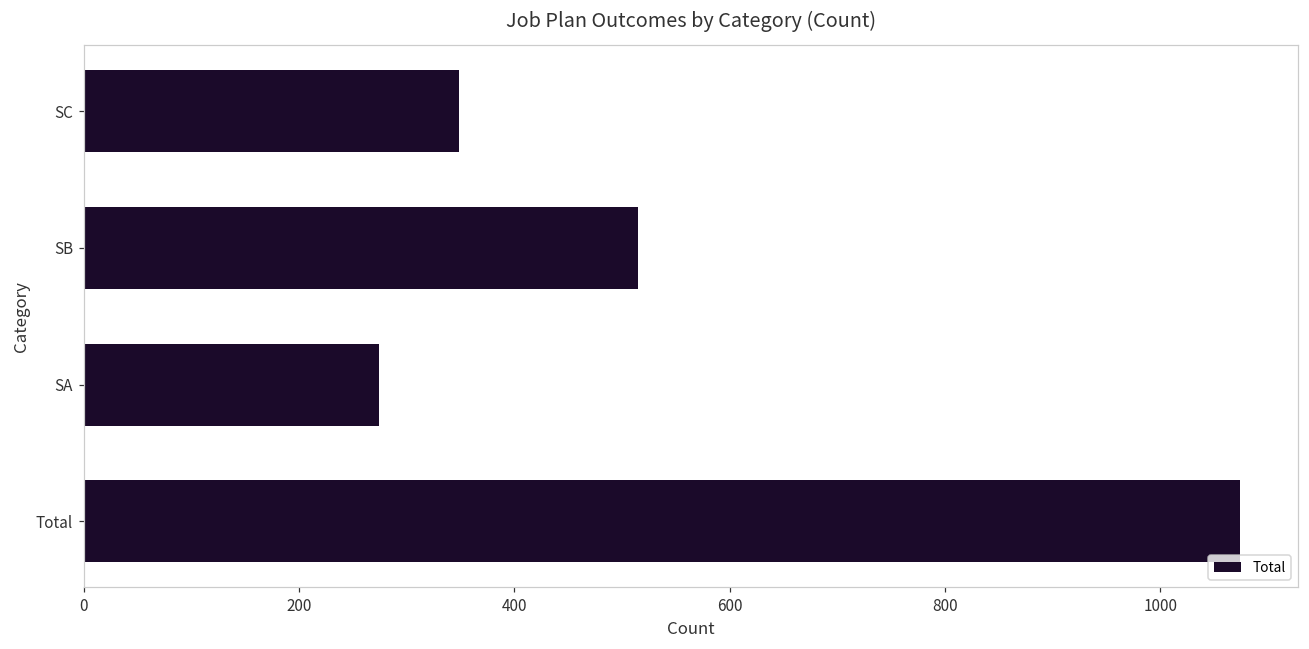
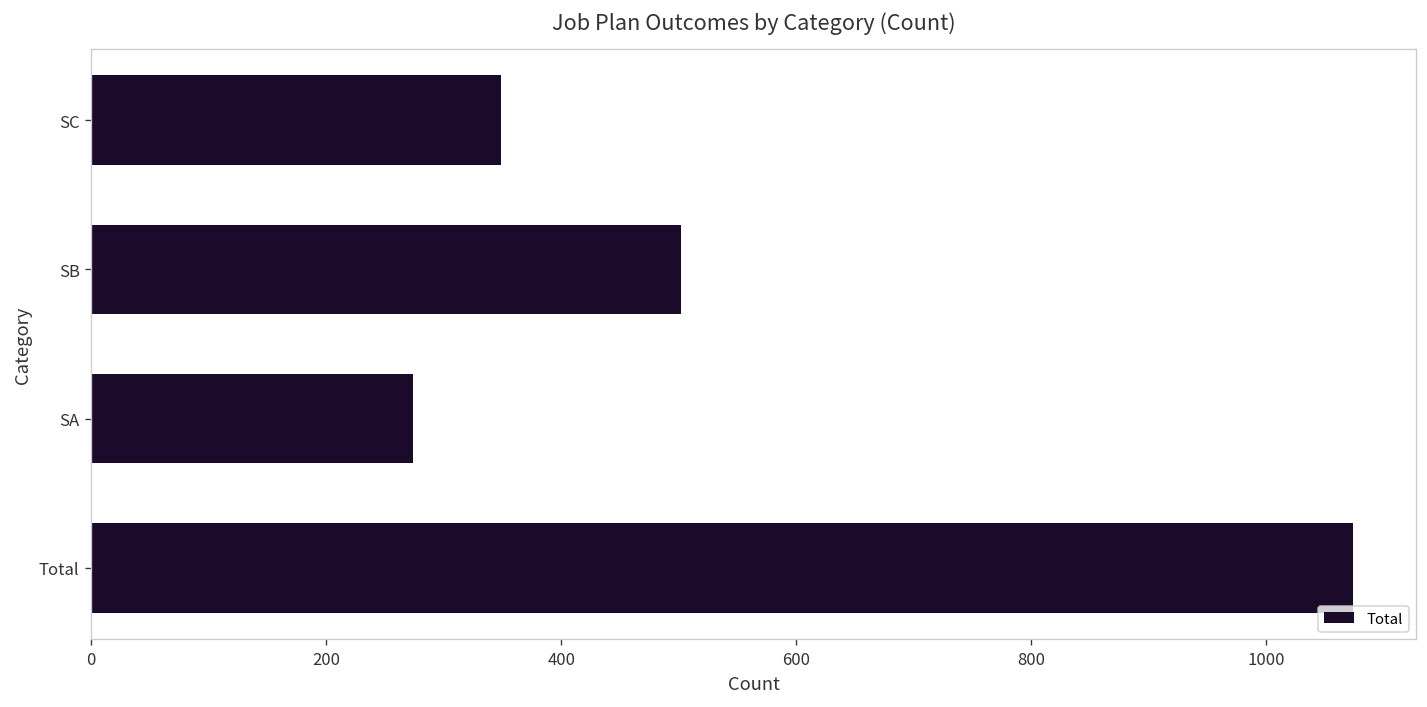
SB: 520 -> 500
